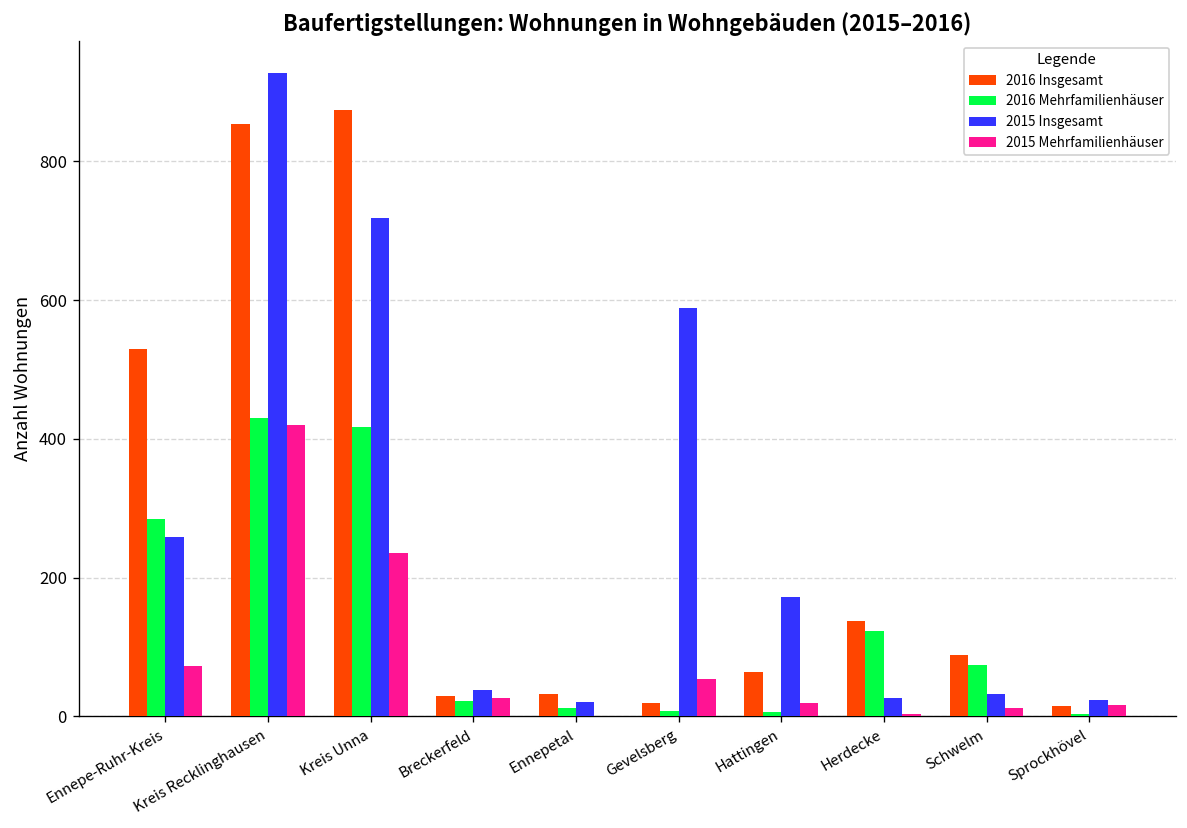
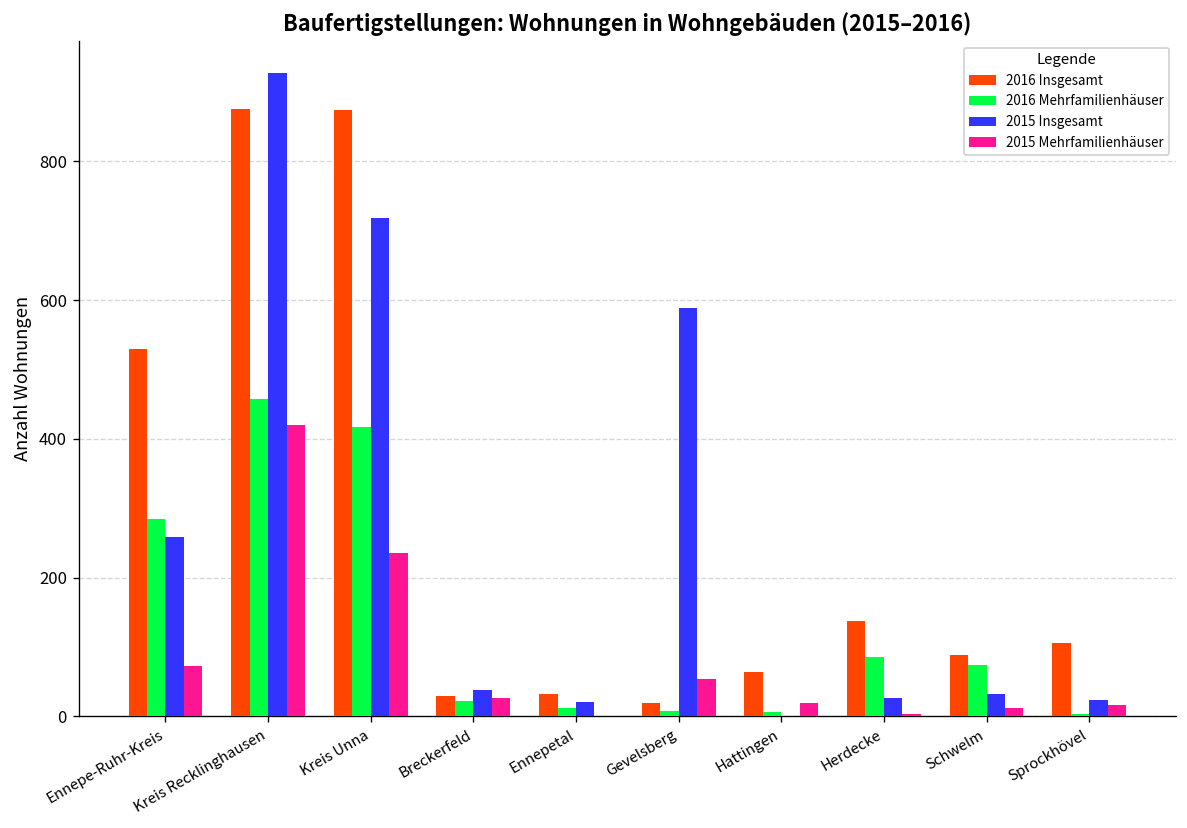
2016 Insgesamt, Kreis Recklinghausen: 850 -> 880
2016 Mehrfamilienhäuser, Kreis Recklinghausen: 430 -> 460
2015 Insgesamt, Hattingen: 170 -> 0
2016 Mehrfamilienhäuser, Herdecke: 120 -> 90
2016 Insgesamt, Sprockhövel: 20 -> 110
